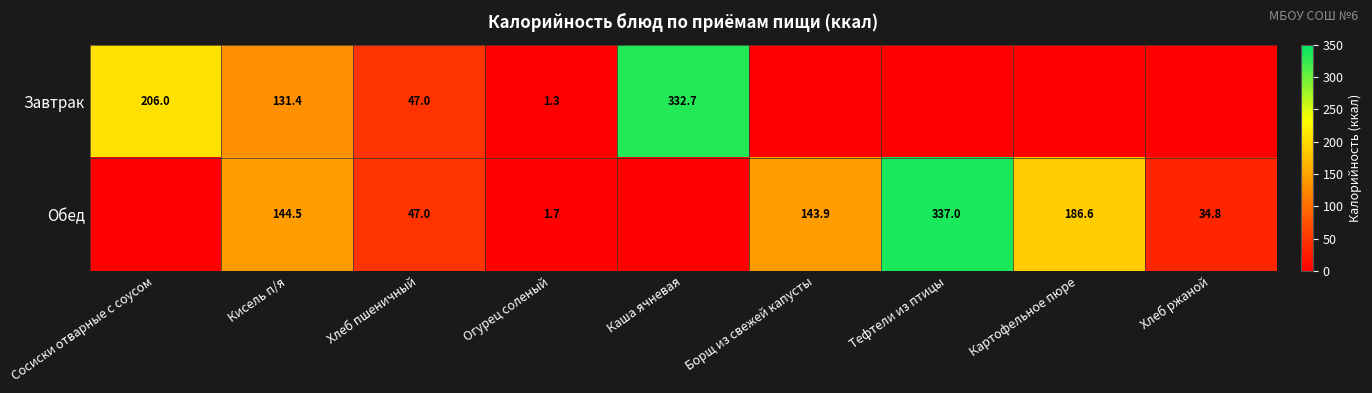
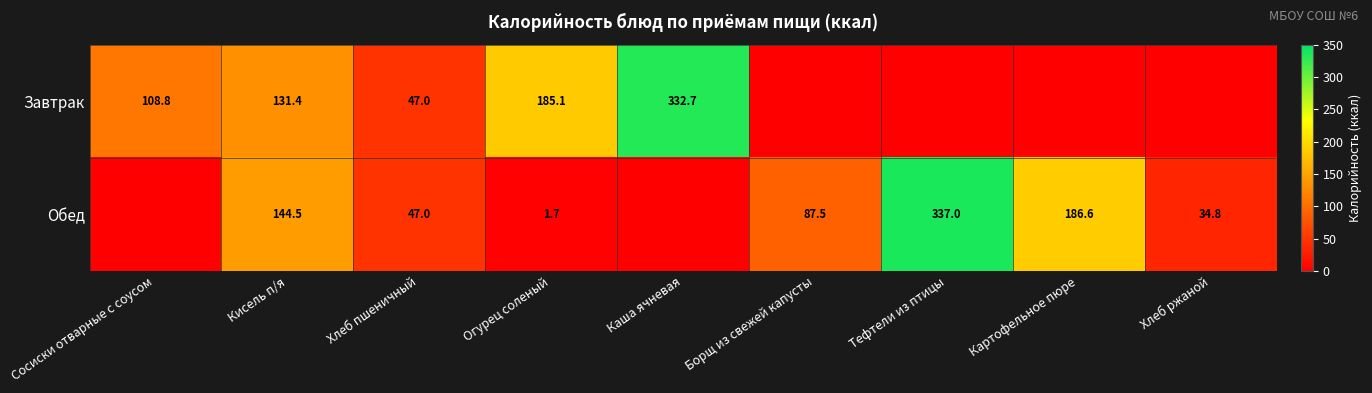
Завтрак, Сосиски отварные с соусом: 206.0 -> 108.8
Завтрак, Огурец соленый: 1.3 -> 185.1
Обед, Борщ из свежей капусты: 143.9 -> 87.5
